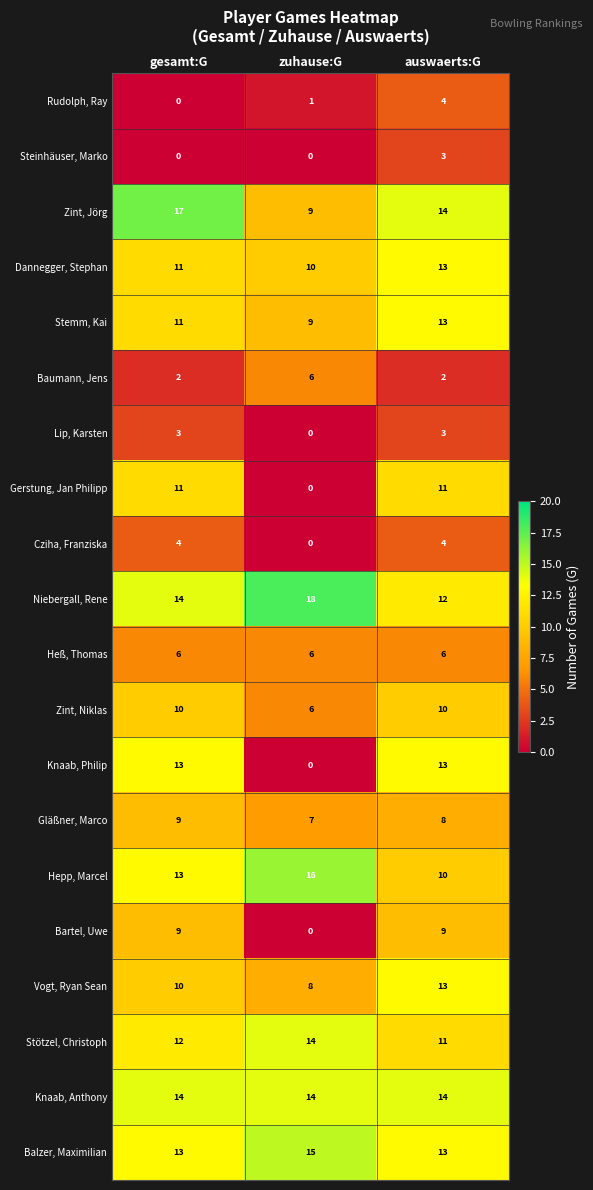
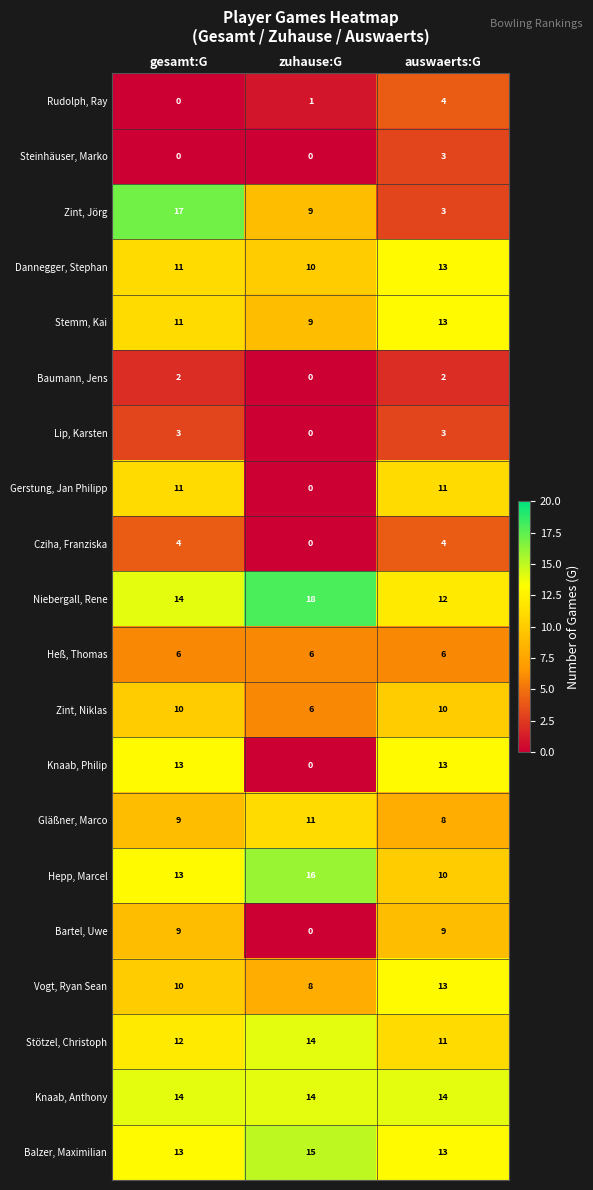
Zint, Jörg, auswaerts:G: 14 -> 3
Baumann, Jens, zuhause:G: 6 -> 0
Gläßner, Marco, zuhause:G: 7 -> 11
